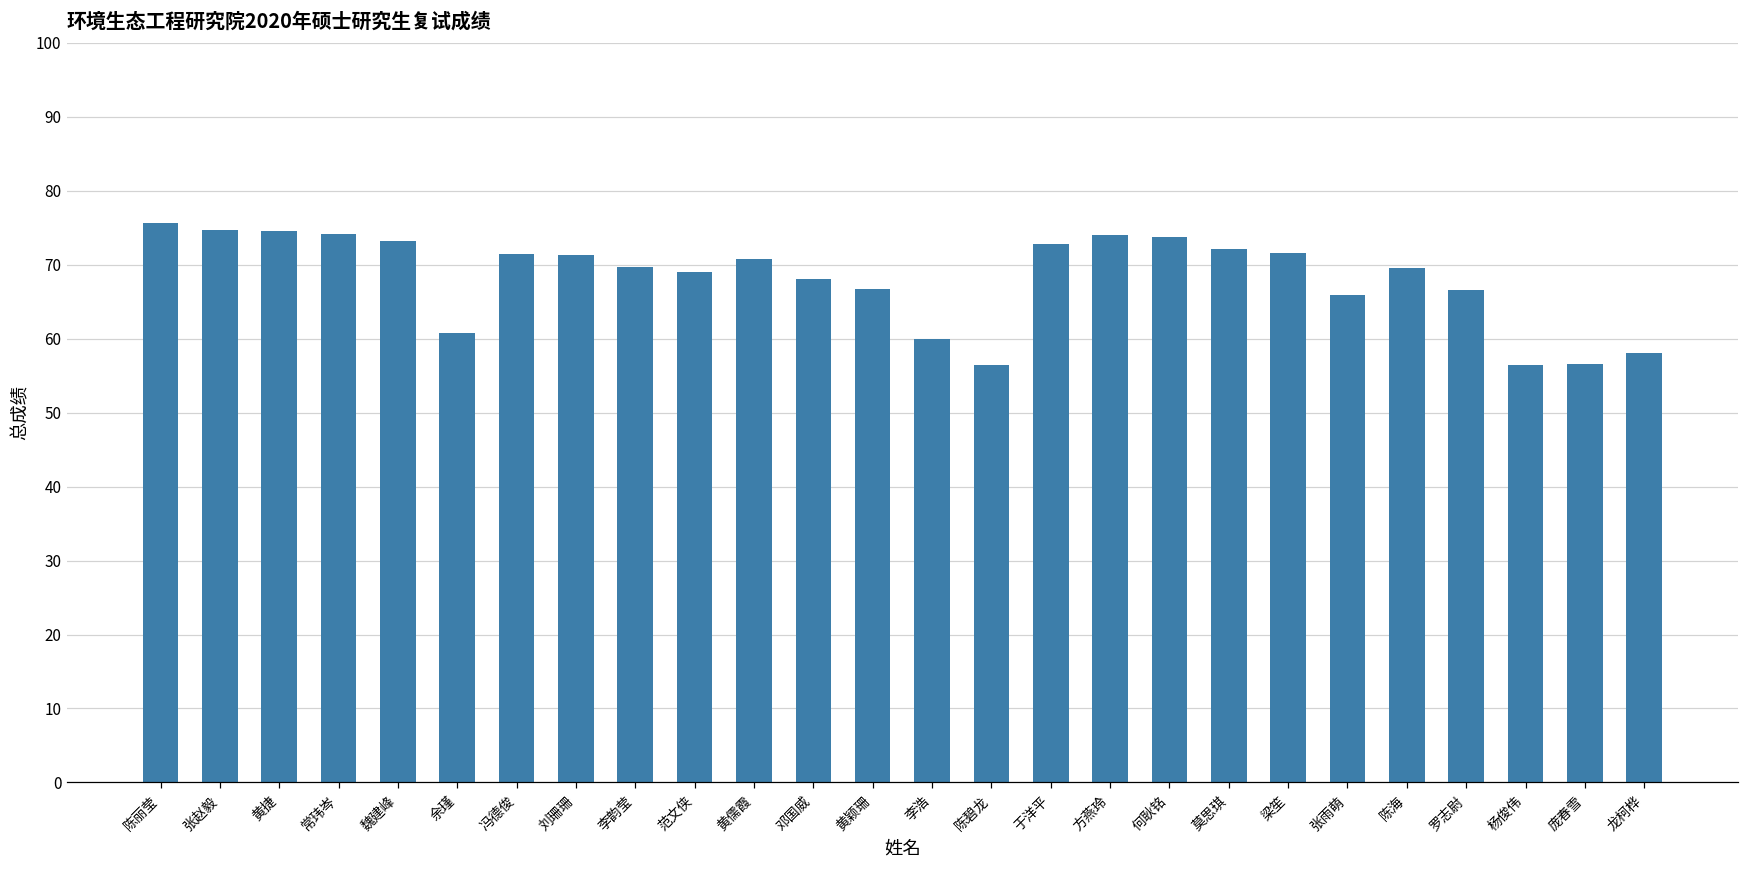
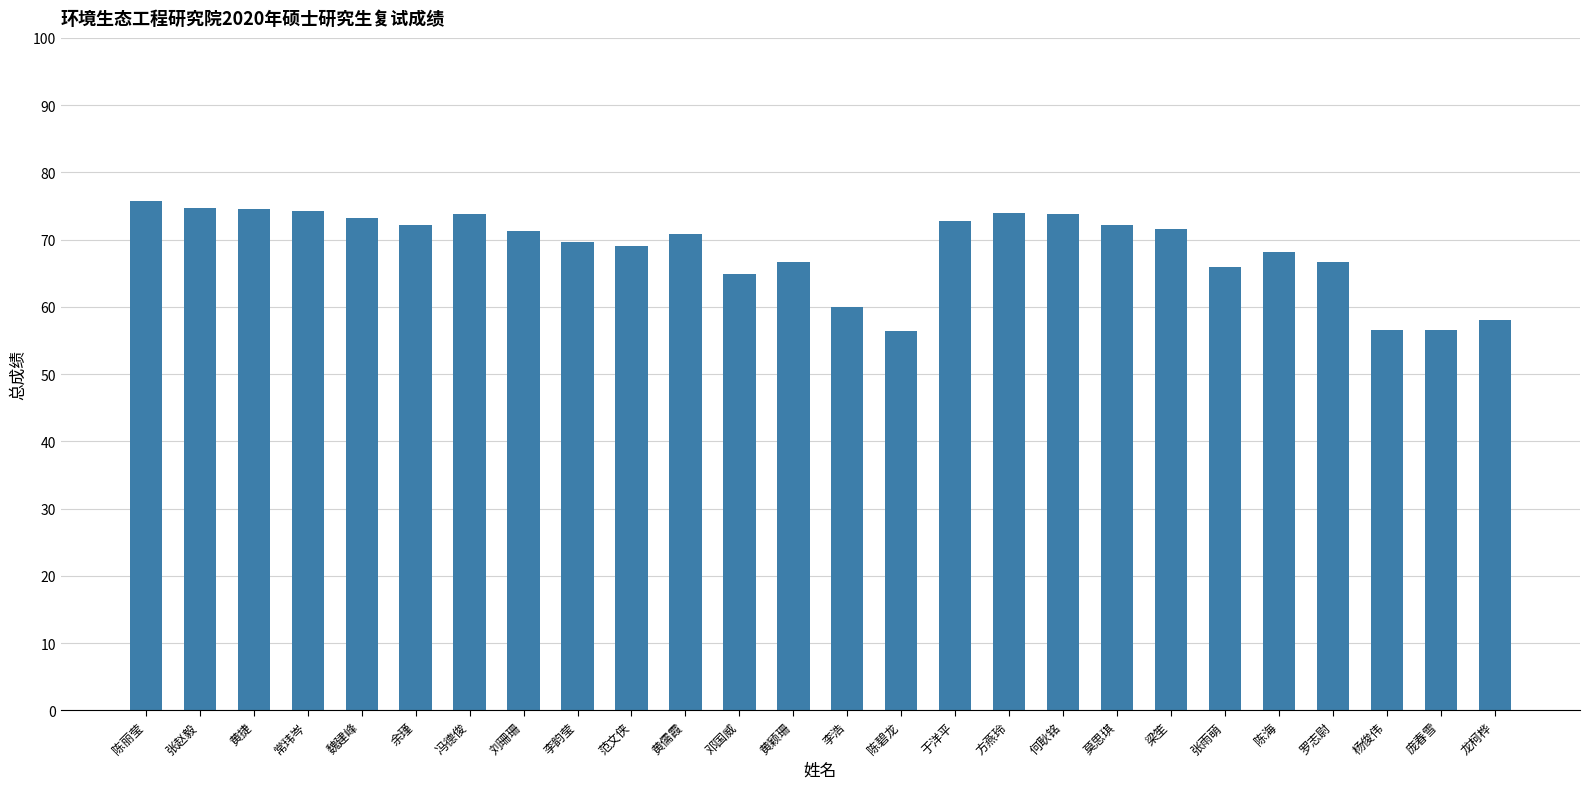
余瑾: 61 -> 72
冯德俊: 71 -> 74
邓国威: 68 -> 65
陈海: 70 -> 68
